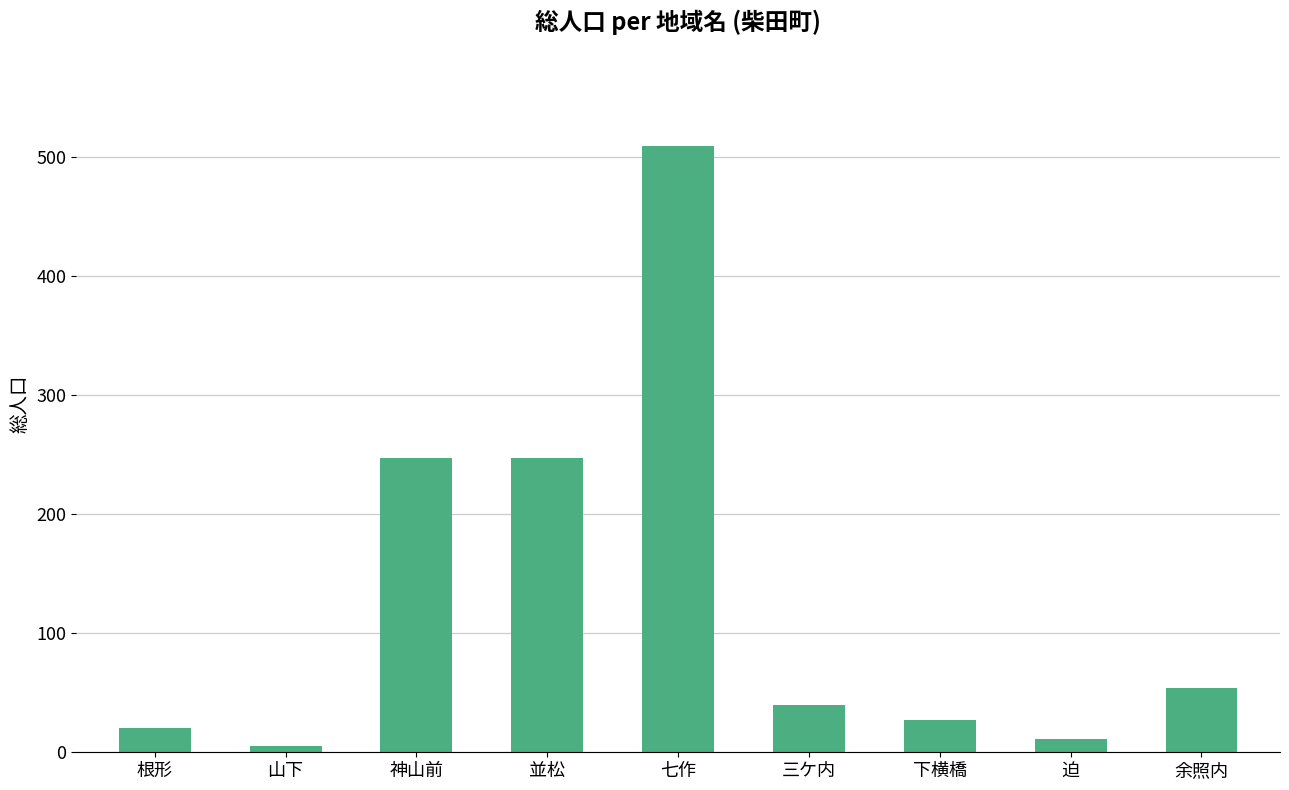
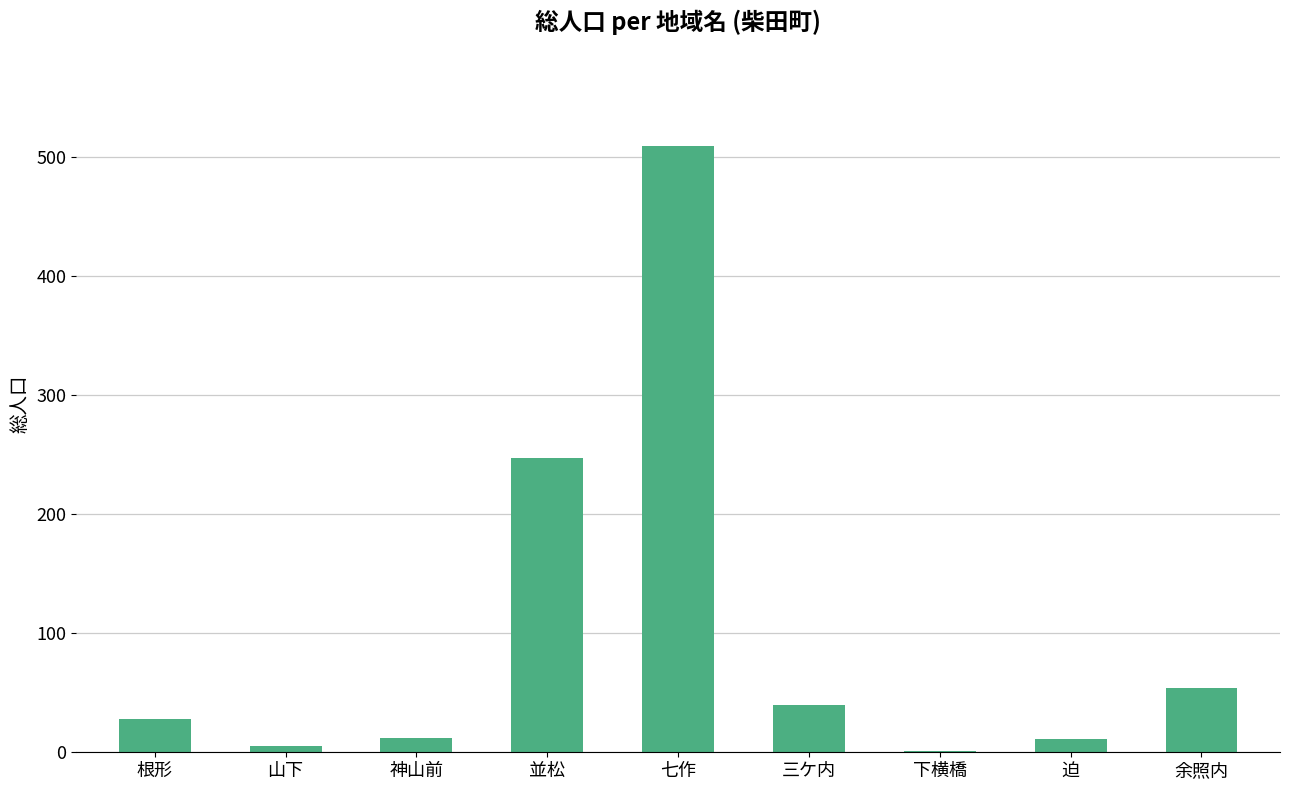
根形: 20 -> 28
神山前: 247 -> 12
下横橋: 27 -> 1
